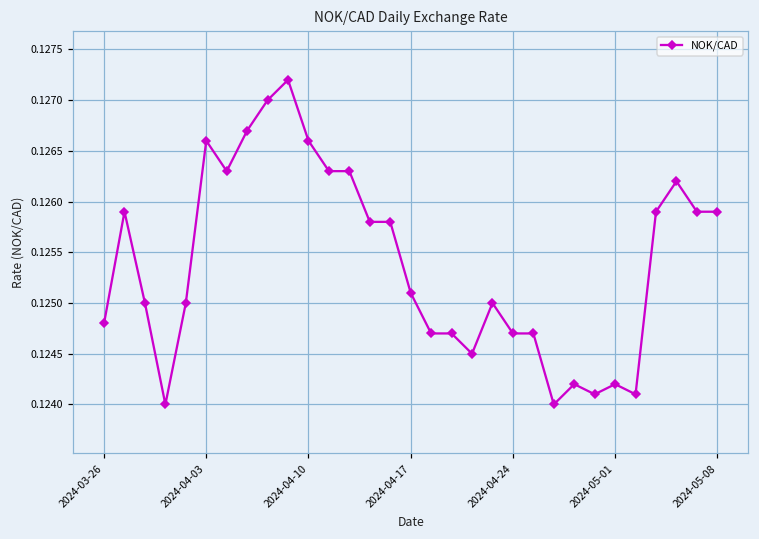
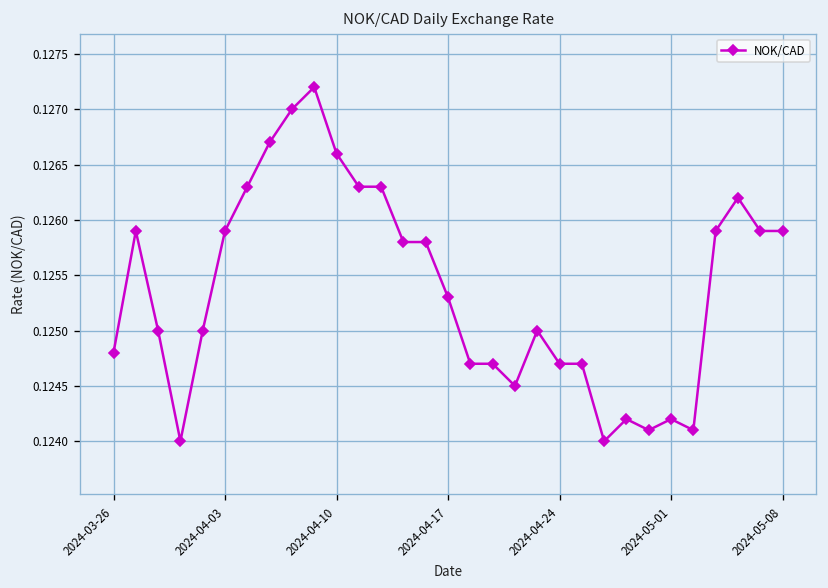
2024-04-03: 0.1266 -> 0.1259
2024-04-17: 0.1251 -> 0.1253
